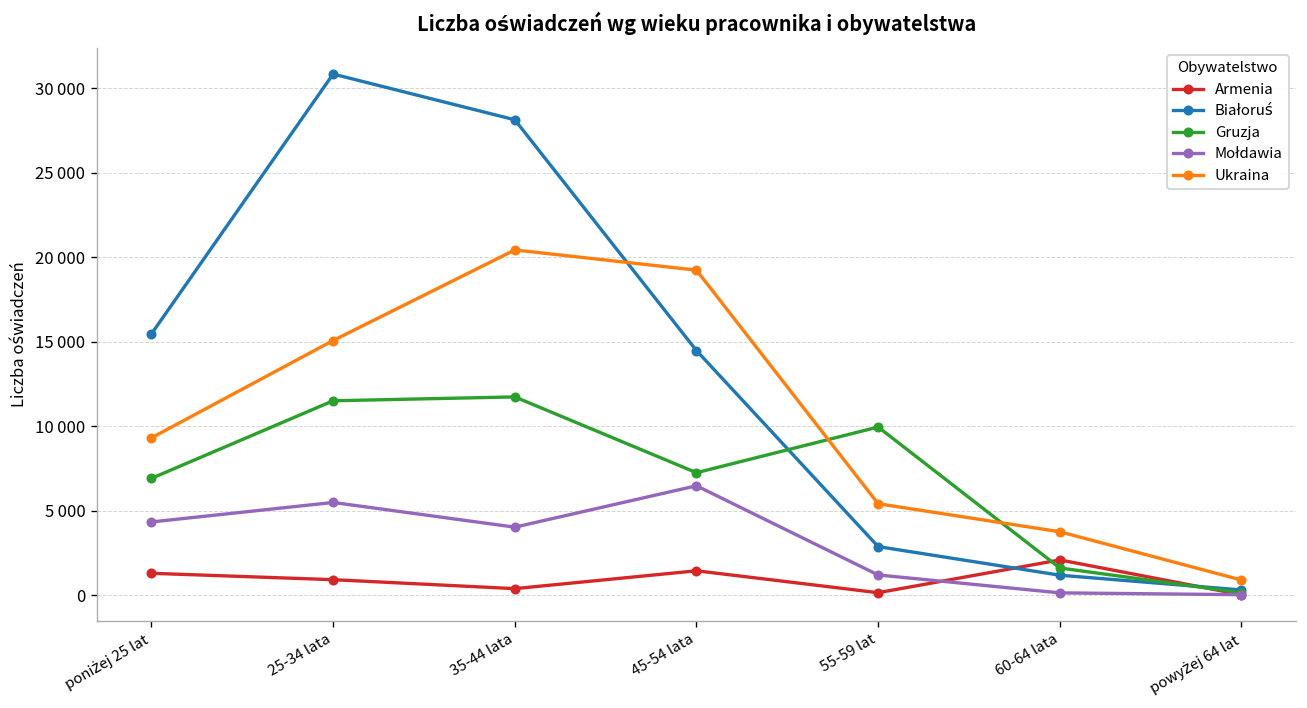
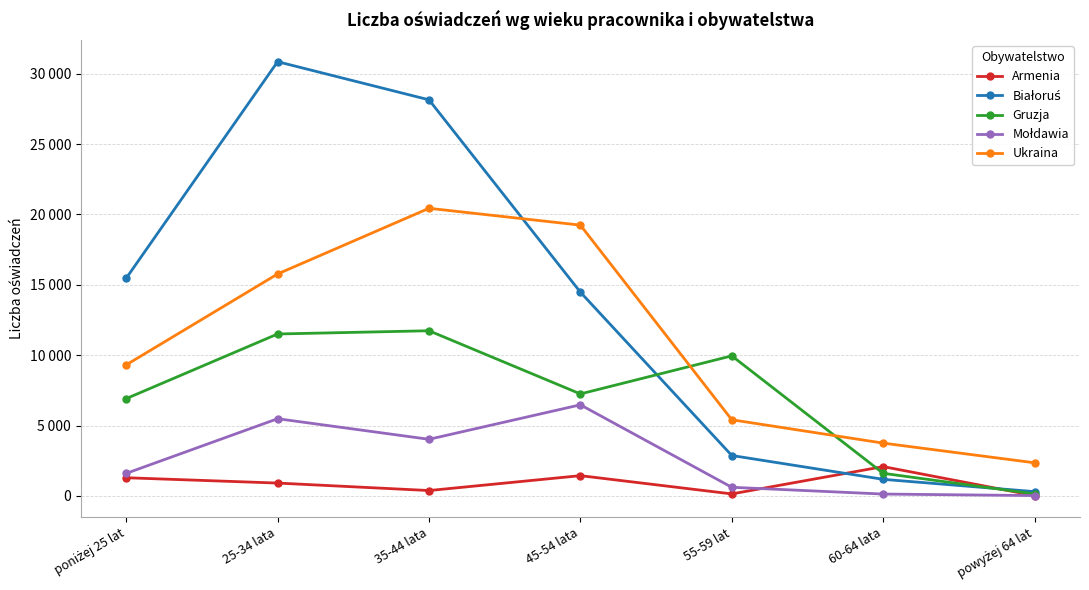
Mołdawia, poniżej 25 lat: 4300 -> 1600
Ukraina, 25-34 lata: 15100 -> 15800
Mołdawia, 55-59 lat: 1200 -> 600
Ukraina, powyżej 64 lat: 900 -> 2400
